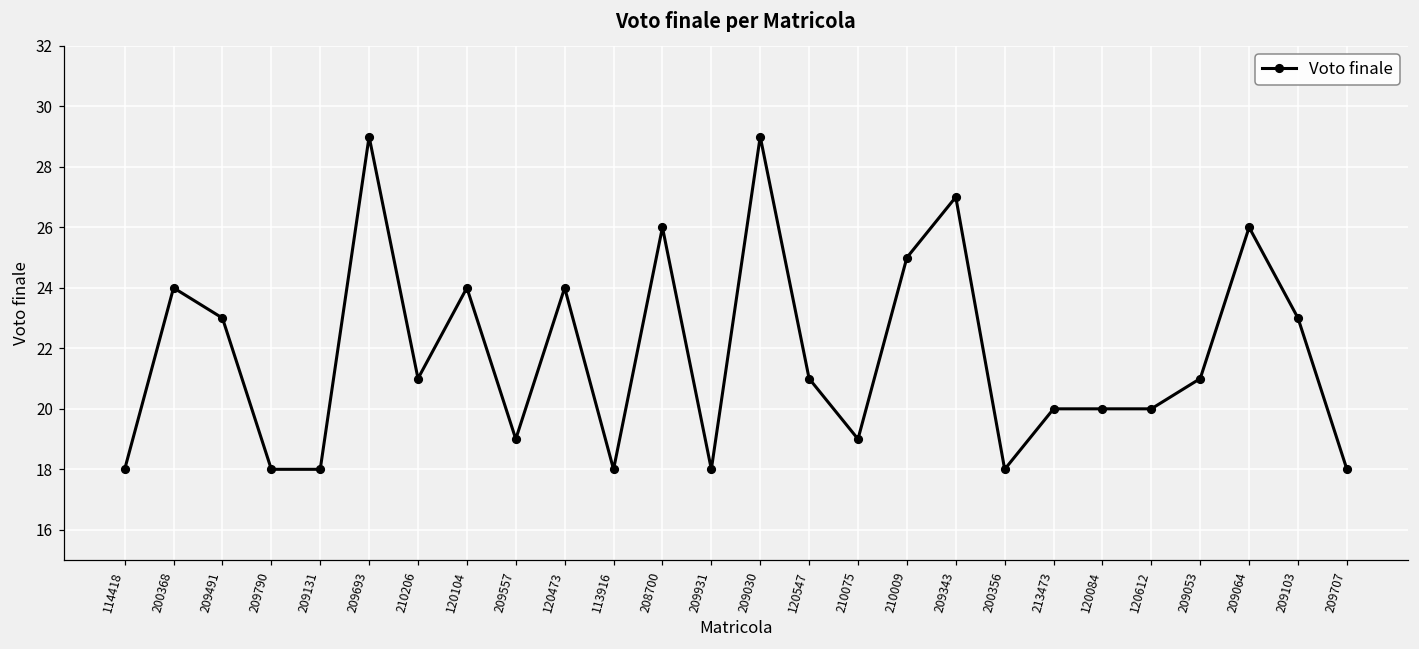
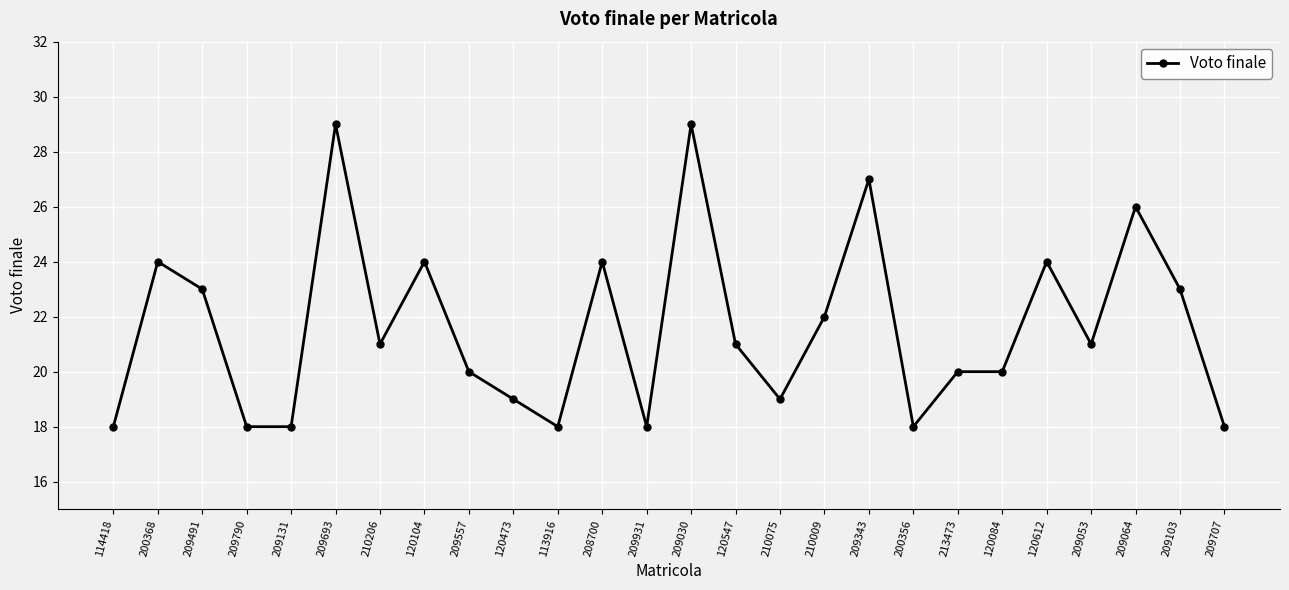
209557: 19 -> 20
120473: 24 -> 19
208700: 26 -> 24
210009: 25 -> 22
120612: 20 -> 24
